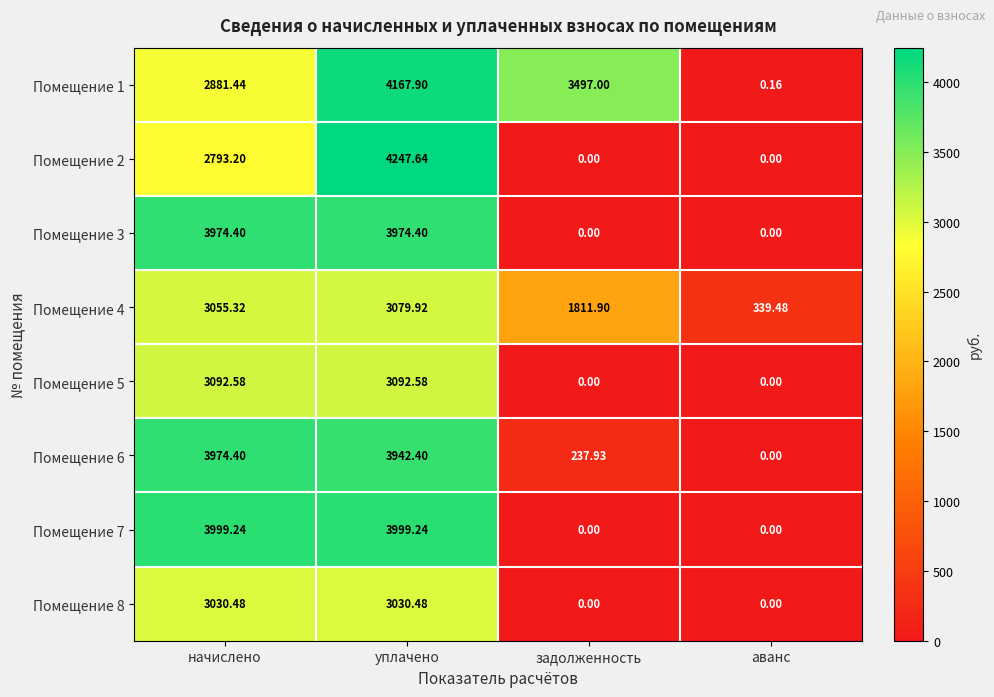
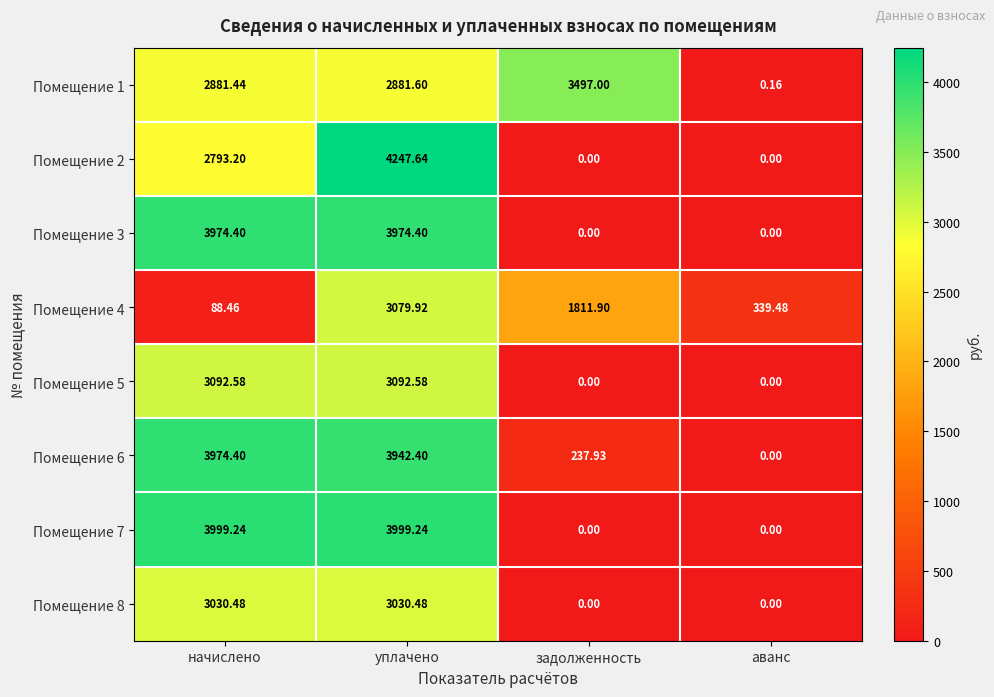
Помещение 1, уплачено: 4167.90 -> 2881.60
Помещение 4, начислено: 3055.32 -> 88.46
